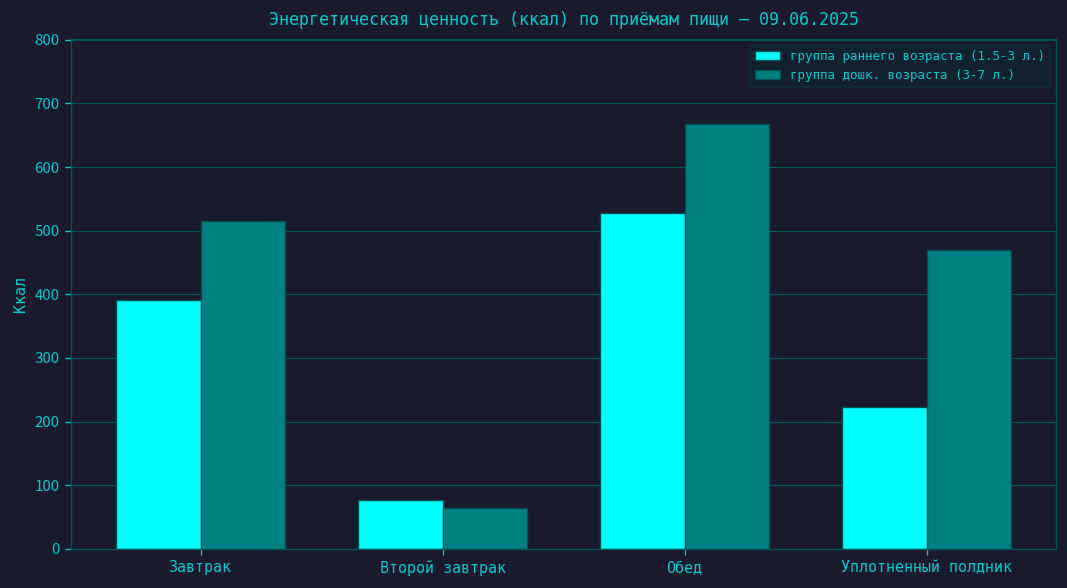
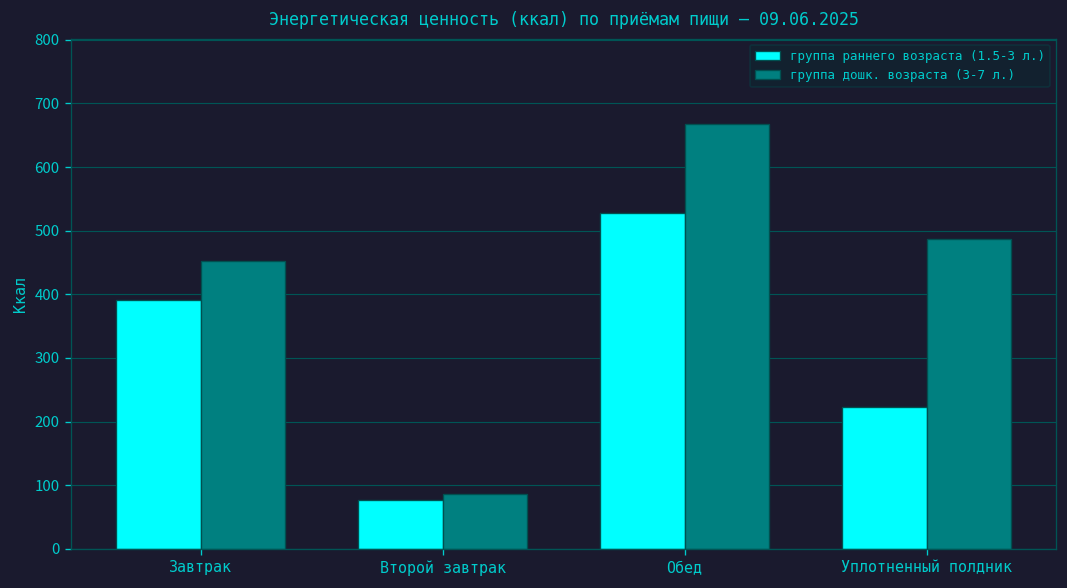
группа дошк. возраста (3-7 л.), Завтрак: 510 -> 450
группа дошк. возраста (3-7 л.), Второй завтрак: 60 -> 90
группа дошк. возраста (3-7 л.), Уплотненный полдник: 470 -> 490
